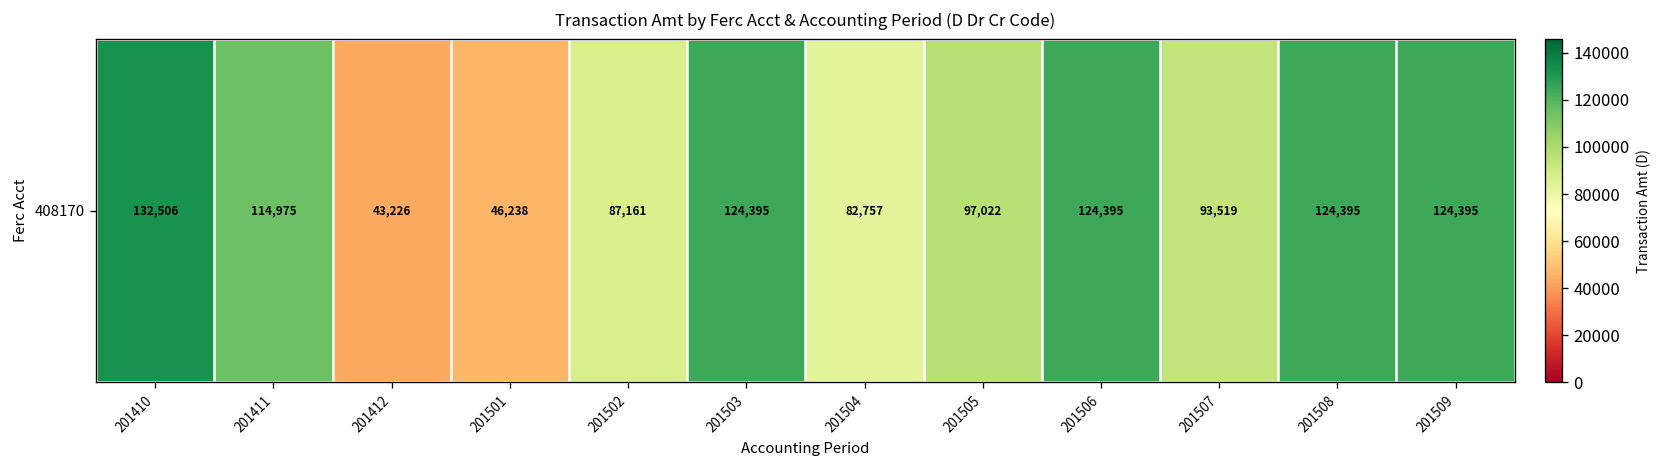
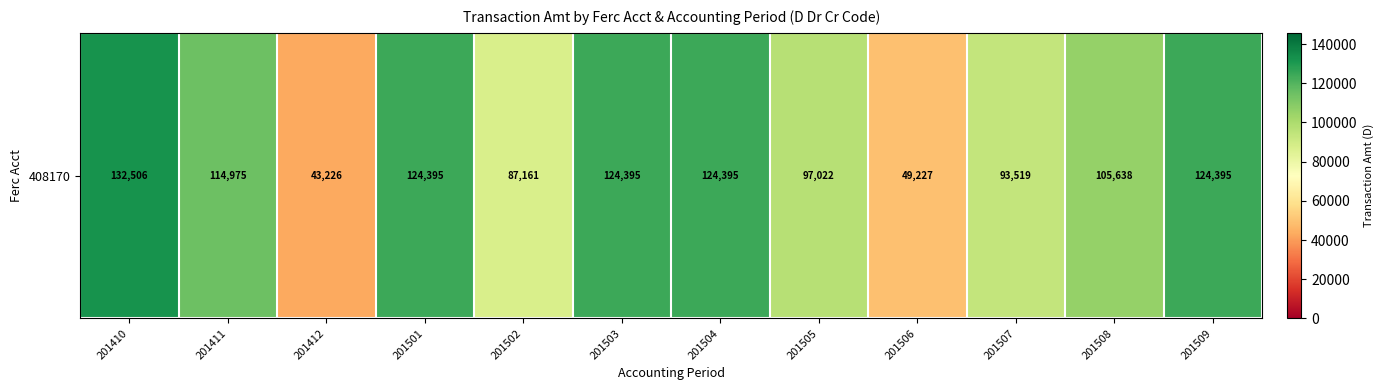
408170, 201501: 46,238 -> 124,395
408170, 201504: 82,757 -> 124,395
408170, 201506: 124,395 -> 49,227
408170, 201508: 124,395 -> 105,638
